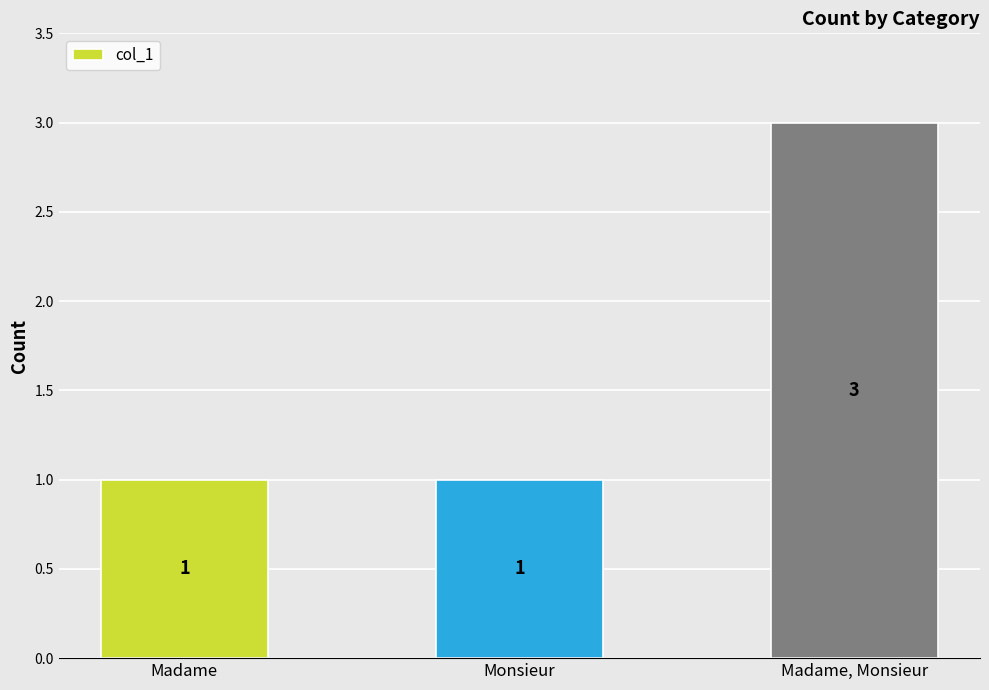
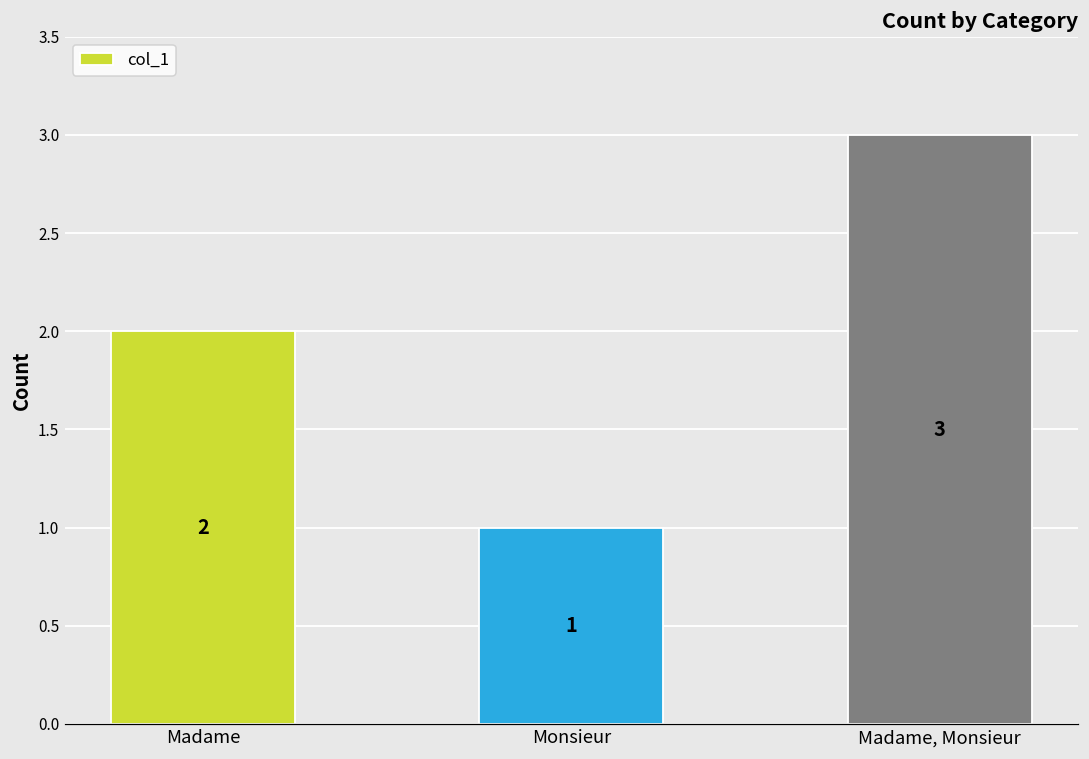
Madame: 1 -> 2
